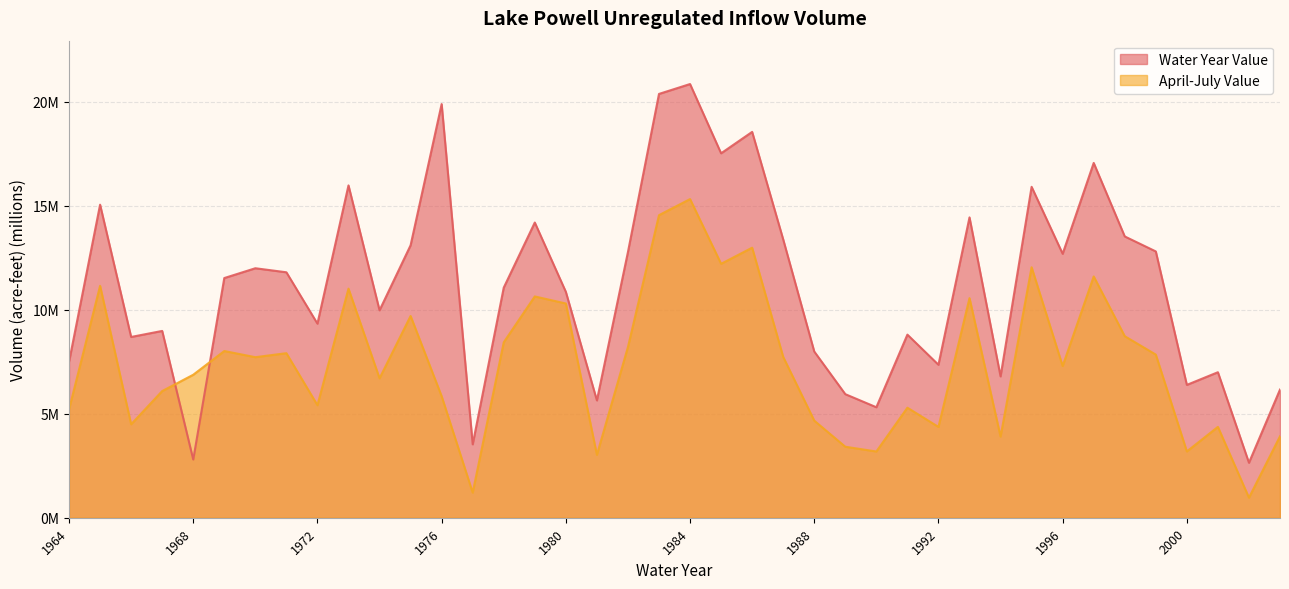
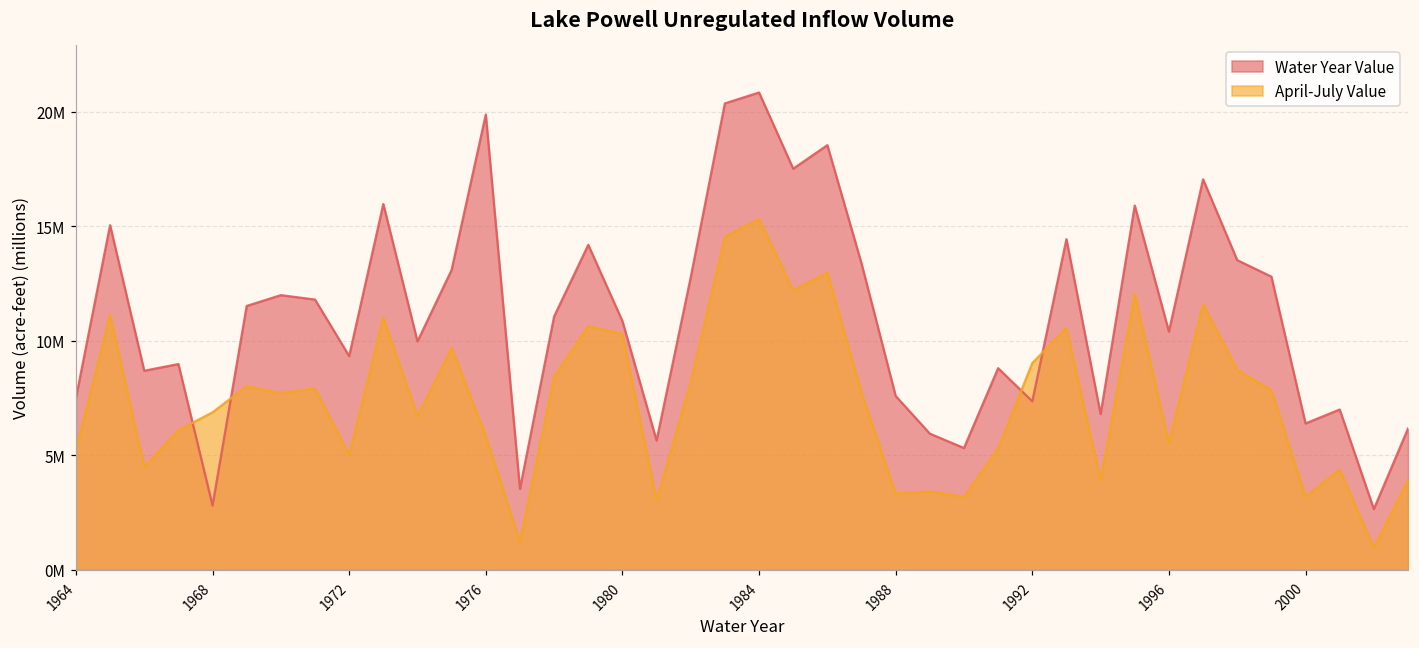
April-July Value, 1972: 5400000 -> 5000000
Water Year Value, 1988: 8000000 -> 7600000
April-July Value, 1988: 4700000 -> 3300000
April-July Value, 1992: 4400000 -> 9000000
Water Year Value, 1996: 12700000 -> 10400000
April-July Value, 1996: 7300000 -> 5500000
